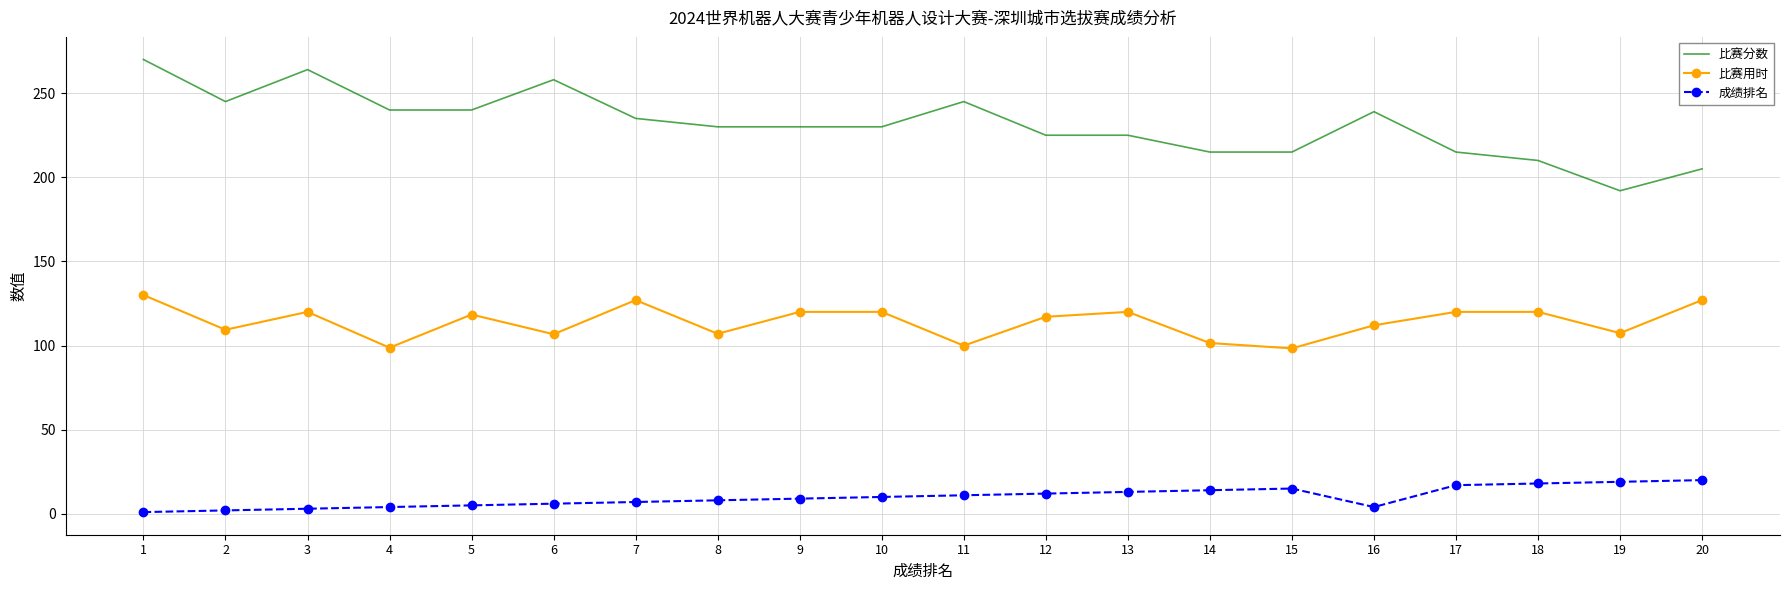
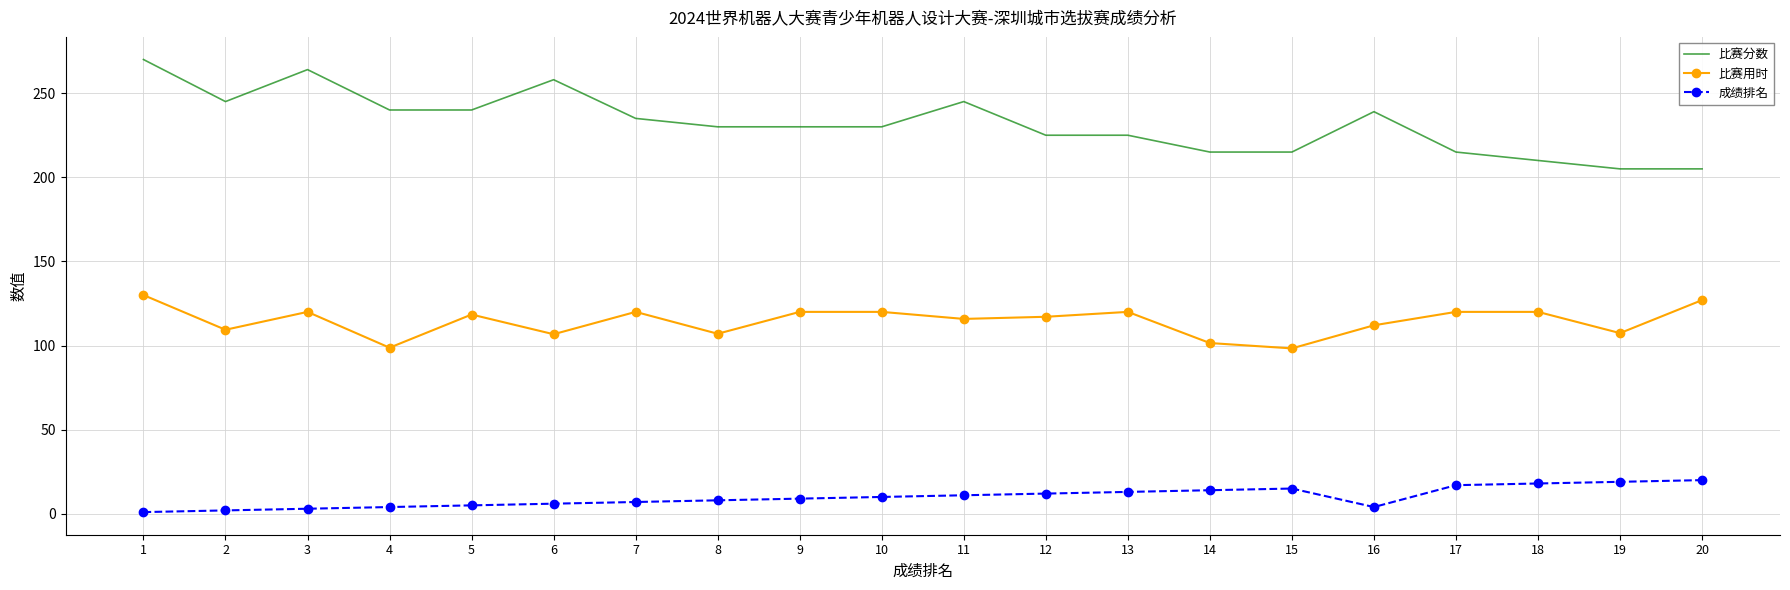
比赛用时, 7: 127 -> 120
比赛用时, 11: 100 -> 116
比赛分数, 19: 192 -> 205
